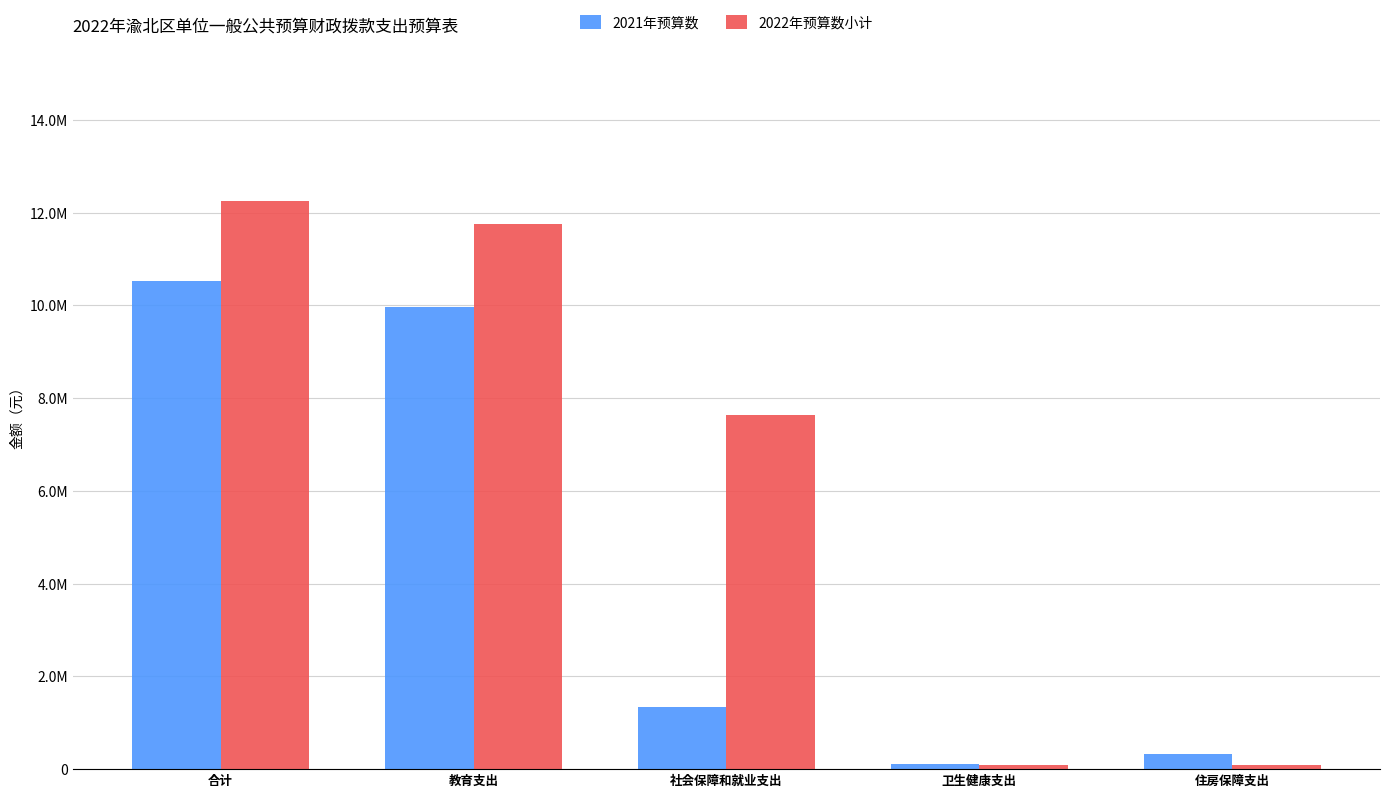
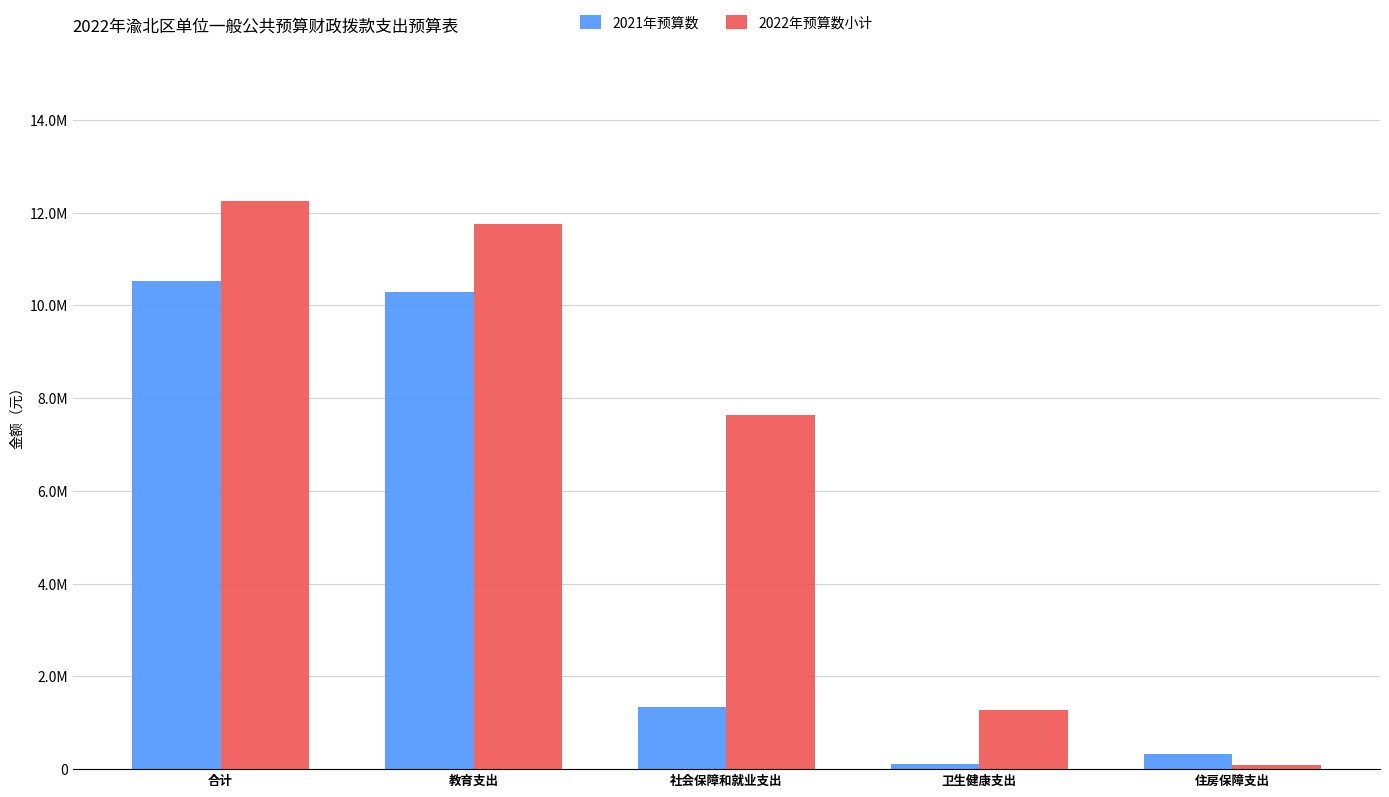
2021年预算数, 教育支出: 10000000 -> 10300000
2022年预算数小计, 卫生健康支出: 100000 -> 1300000
